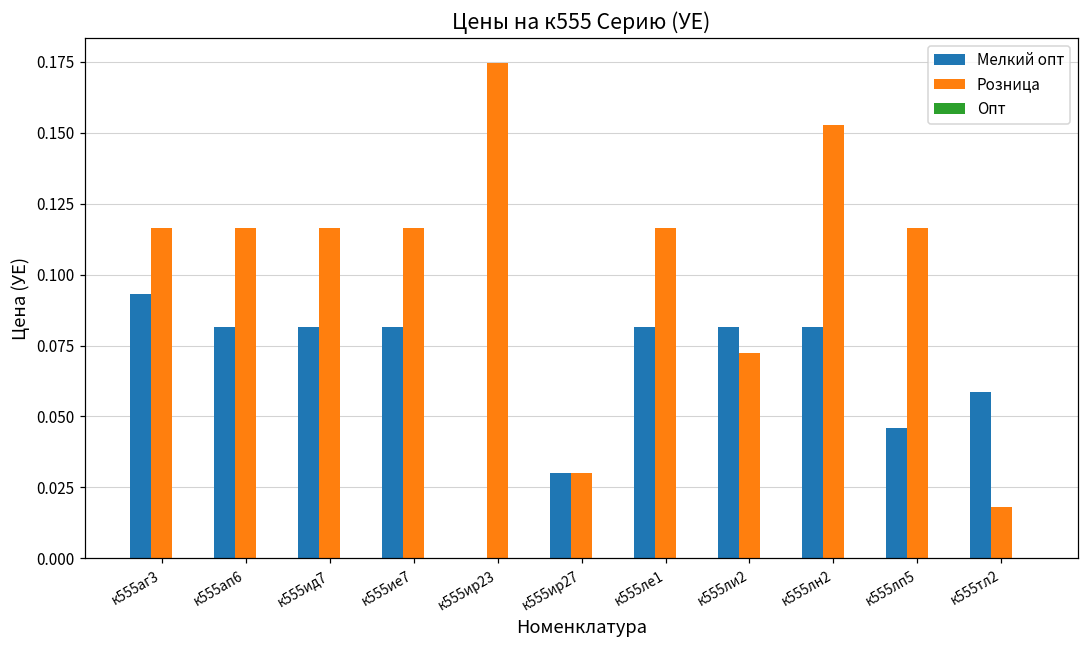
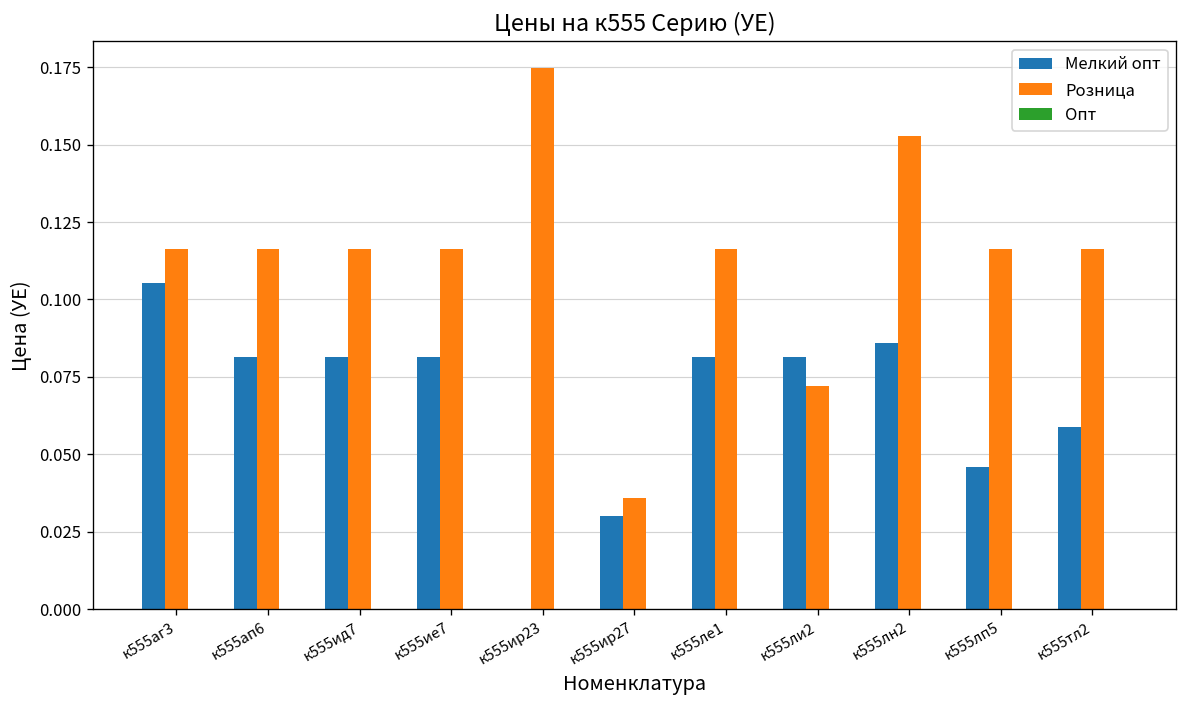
Мелкий опт, к555аг3: 0.093 -> 0.105
Розница, к555ир27: 0.030 -> 0.036
Мелкий опт, к555лн2: 0.081 -> 0.086
Розница, к555тл2: 0.018 -> 0.116
